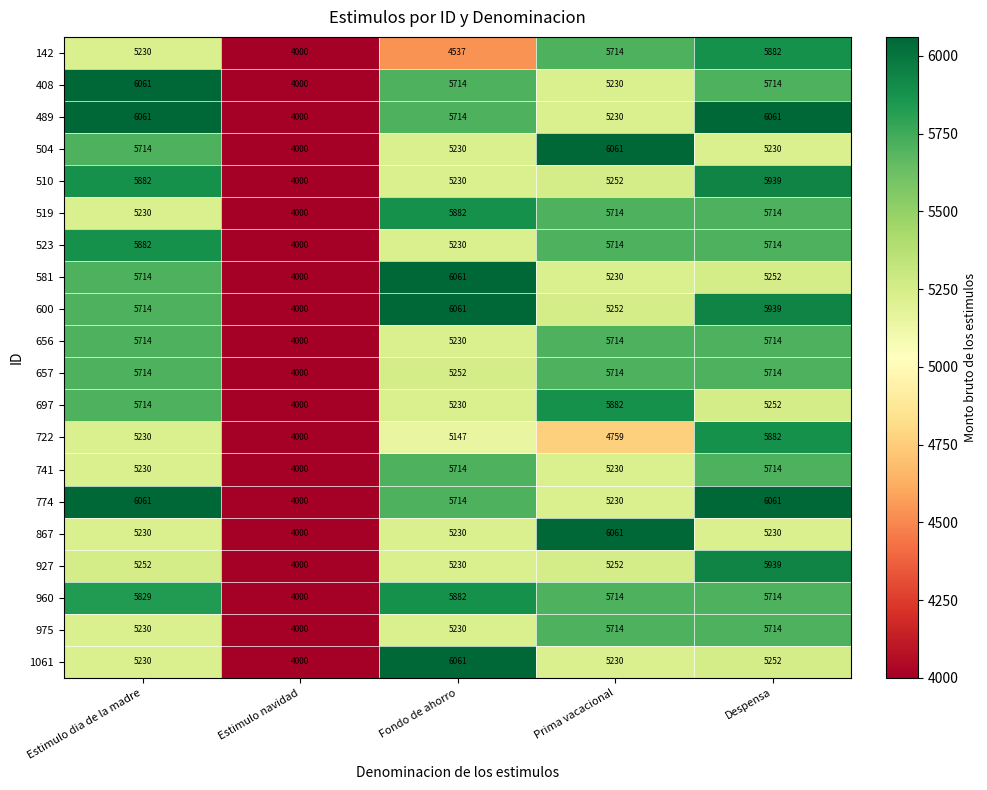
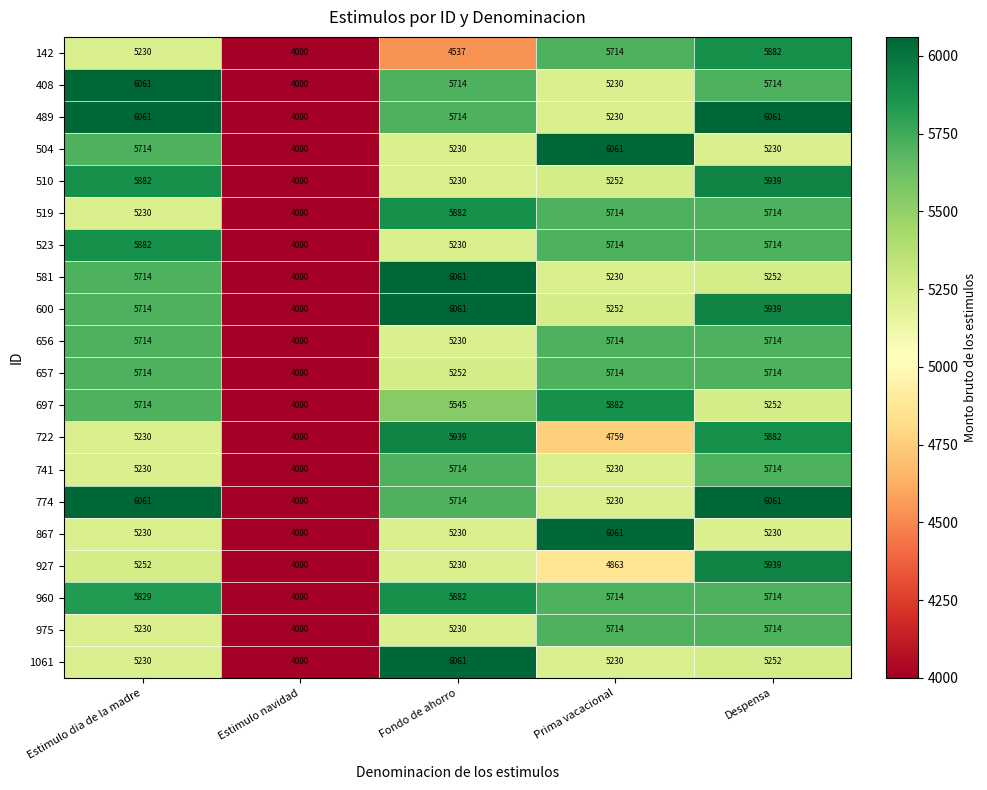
697, Fondo de ahorro: 5230 -> 5545
722, Fondo de ahorro: 5147 -> 5939
927, Prima vacacional: 5252 -> 4863
